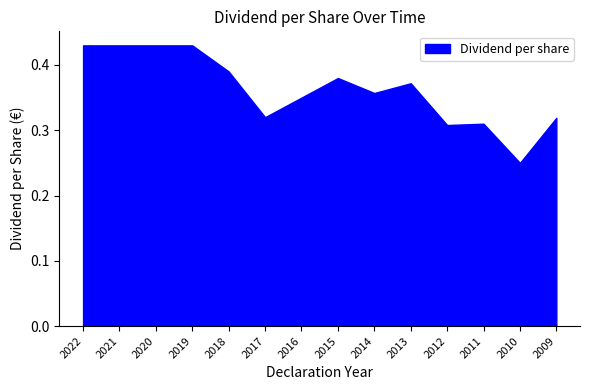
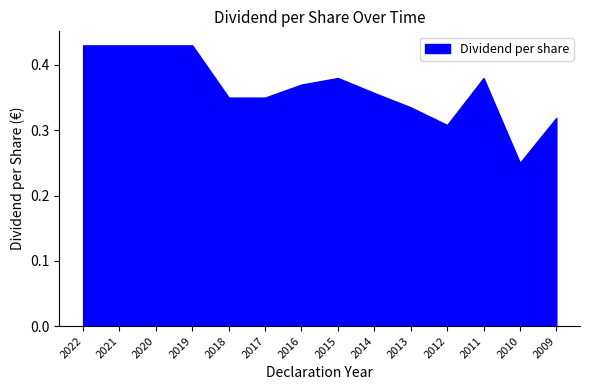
2018: 0.39 -> 0.35
2017: 0.32 -> 0.35
2016: 0.35 -> 0.37
2013: 0.37 -> 0.34
2011: 0.31 -> 0.38
